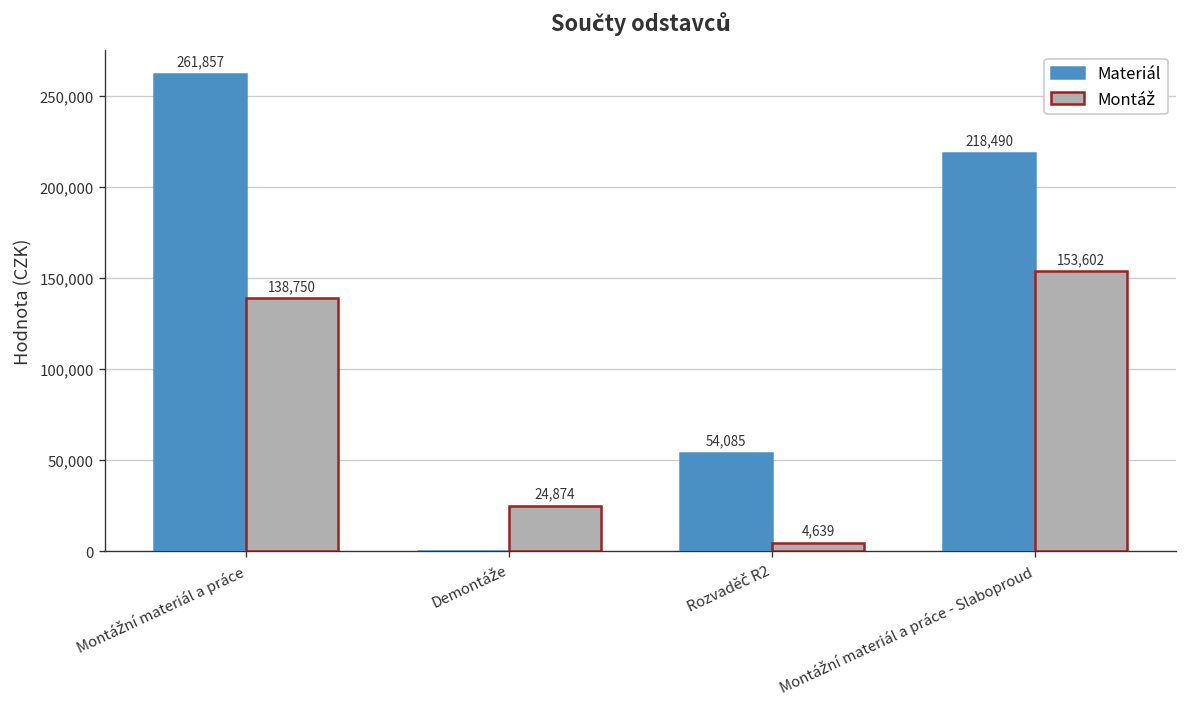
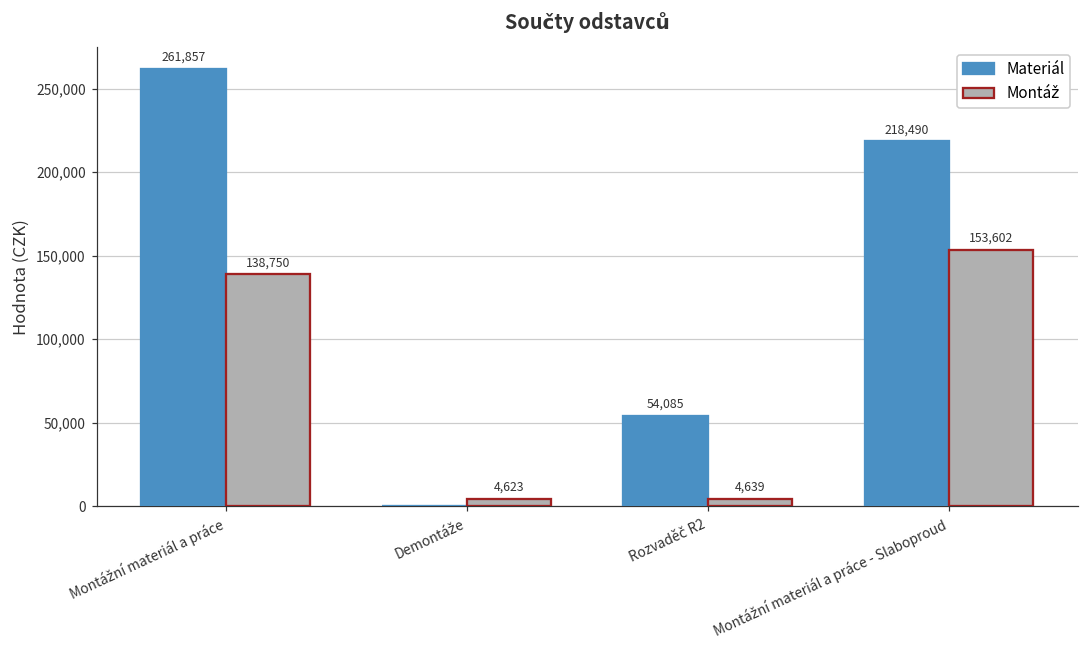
Montáž, Demontáže: 24,874 -> 4,623
